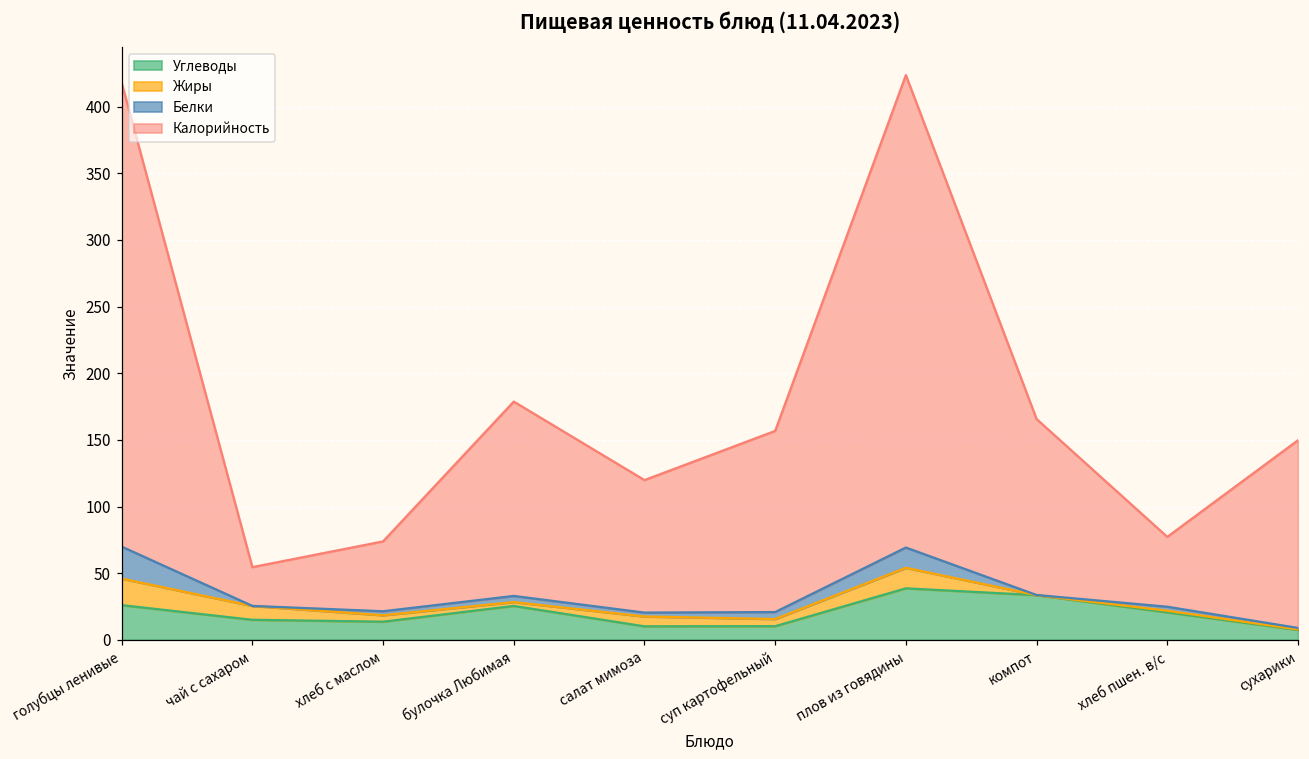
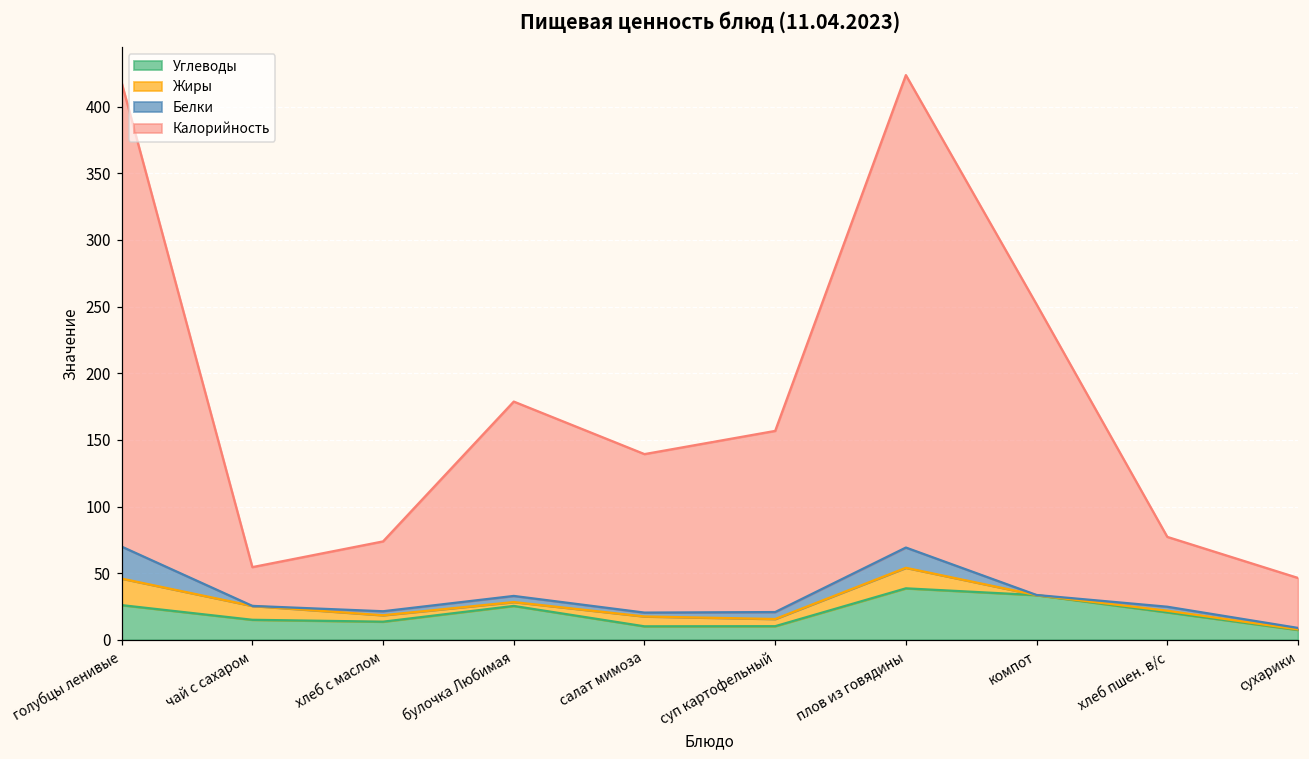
Калорийность, салат мимоза: 99 -> 119
Калорийность, компот: 132 -> 218
Калорийность, сухарики: 141 -> 38
